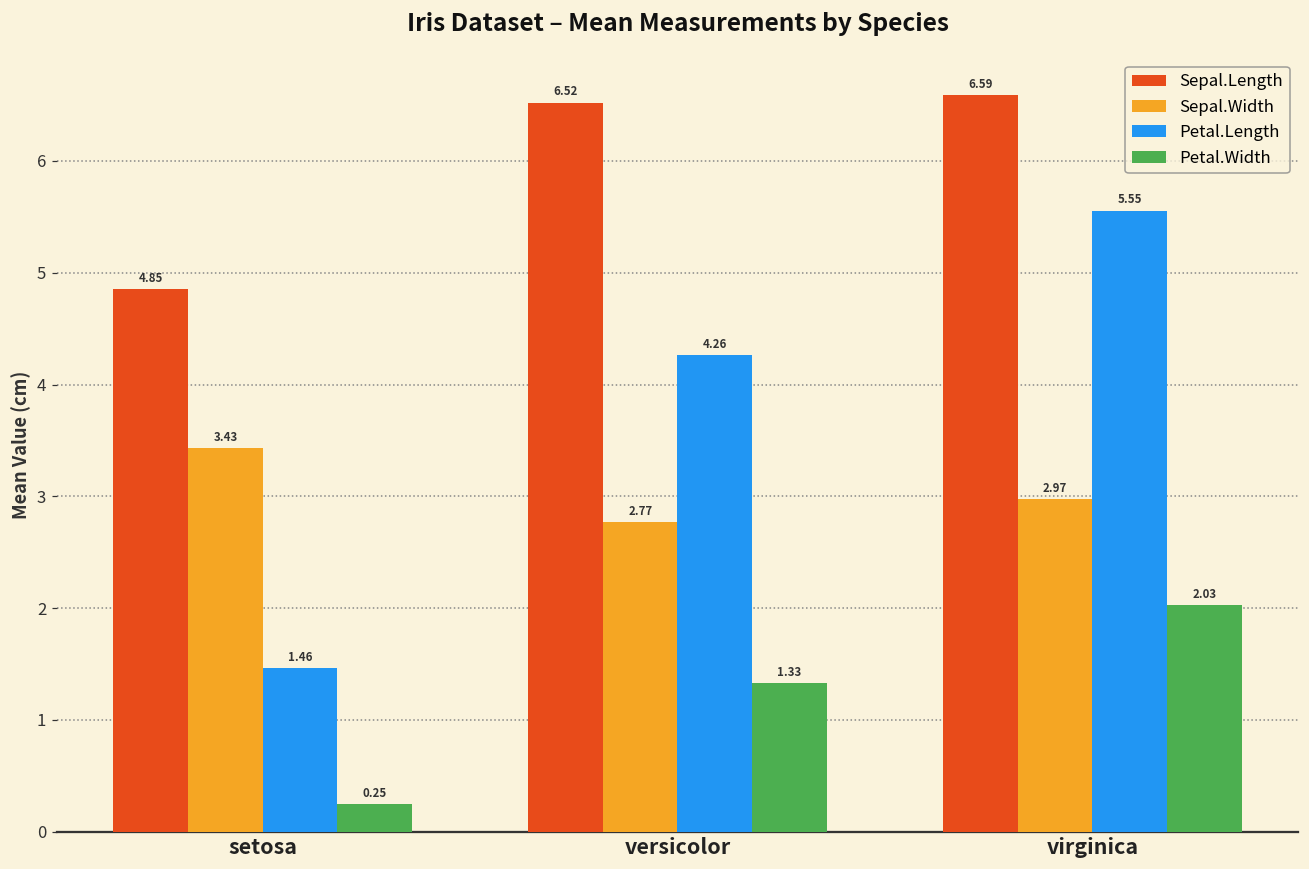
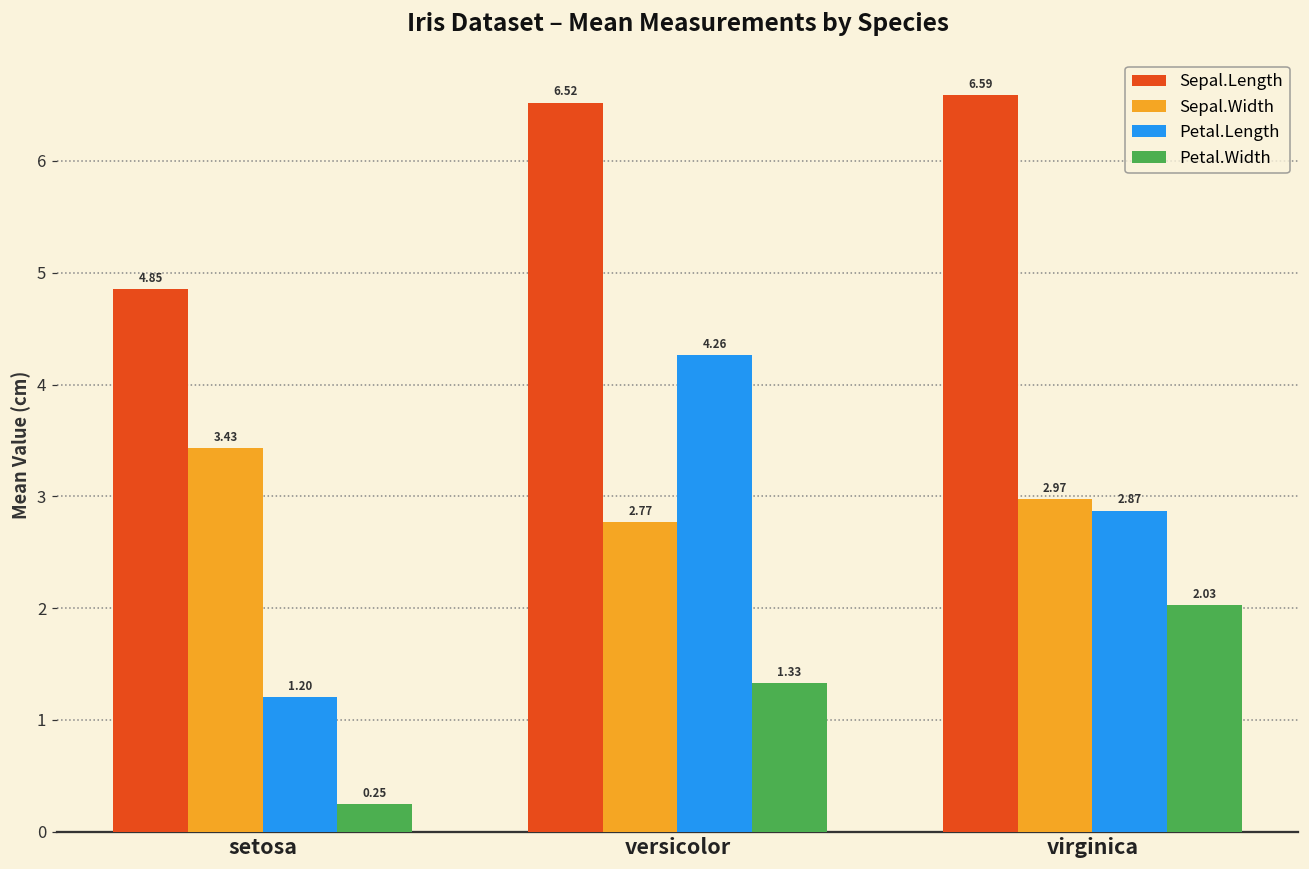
Petal.Length, setosa: 1.46 -> 1.20
Petal.Length, virginica: 5.55 -> 2.87
